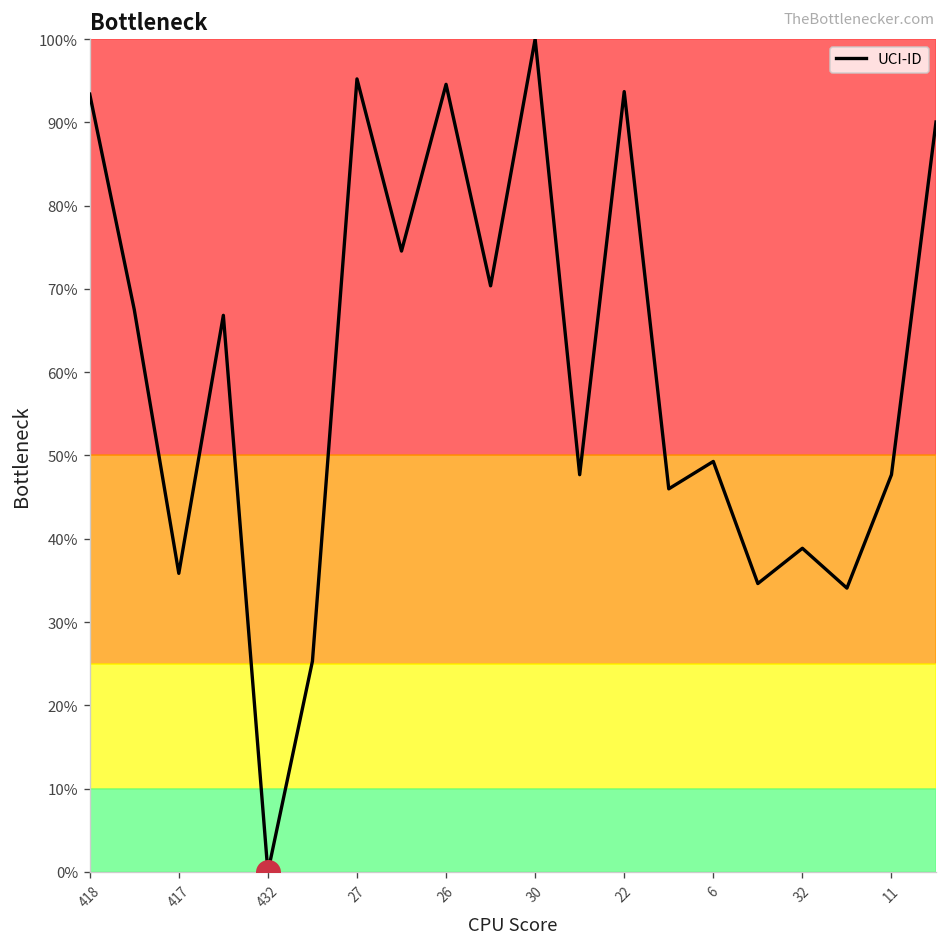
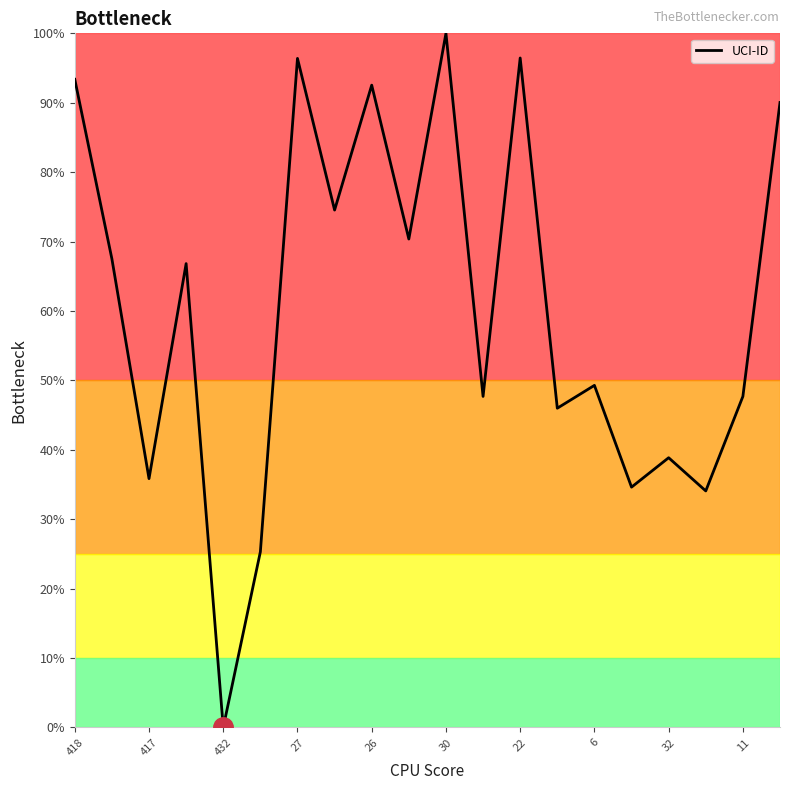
UCI-ID, 27: 95% -> 96%
UCI-ID, 26: 95% -> 93%
UCI-ID, 22: 94% -> 96%
